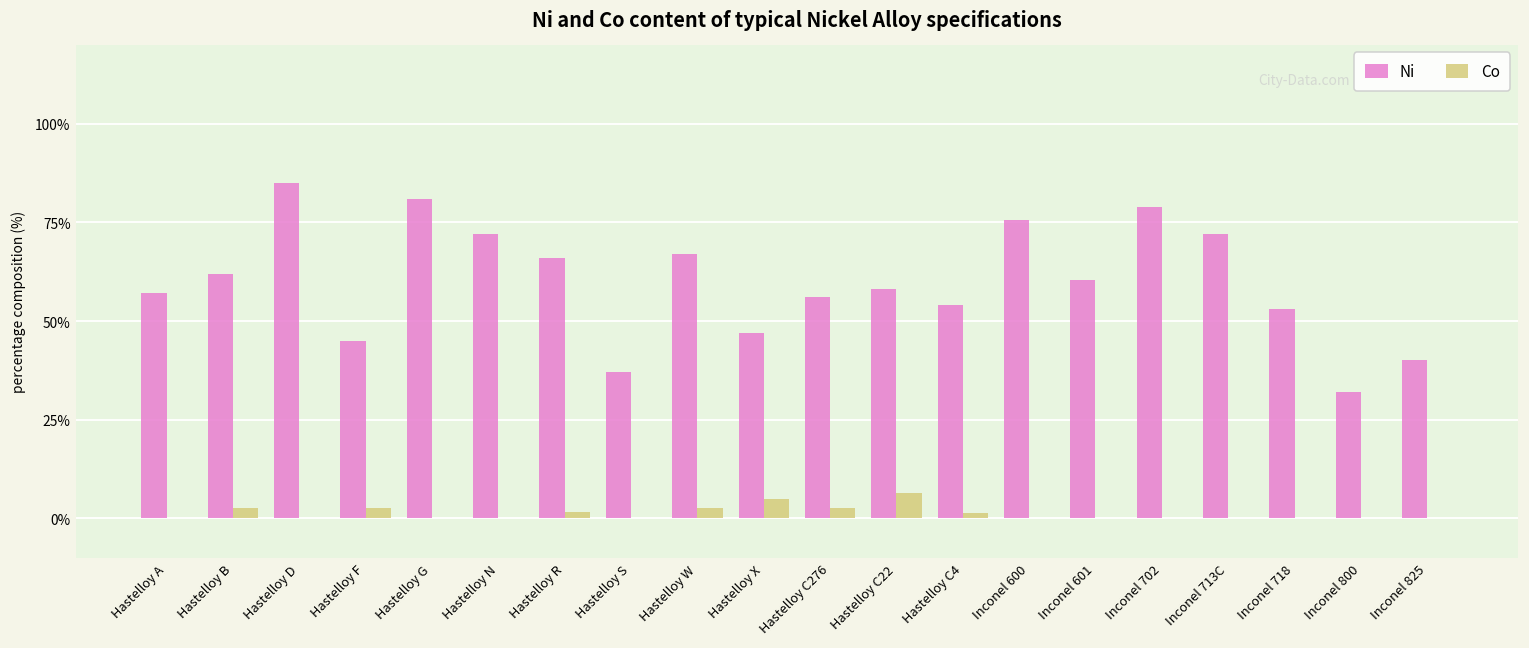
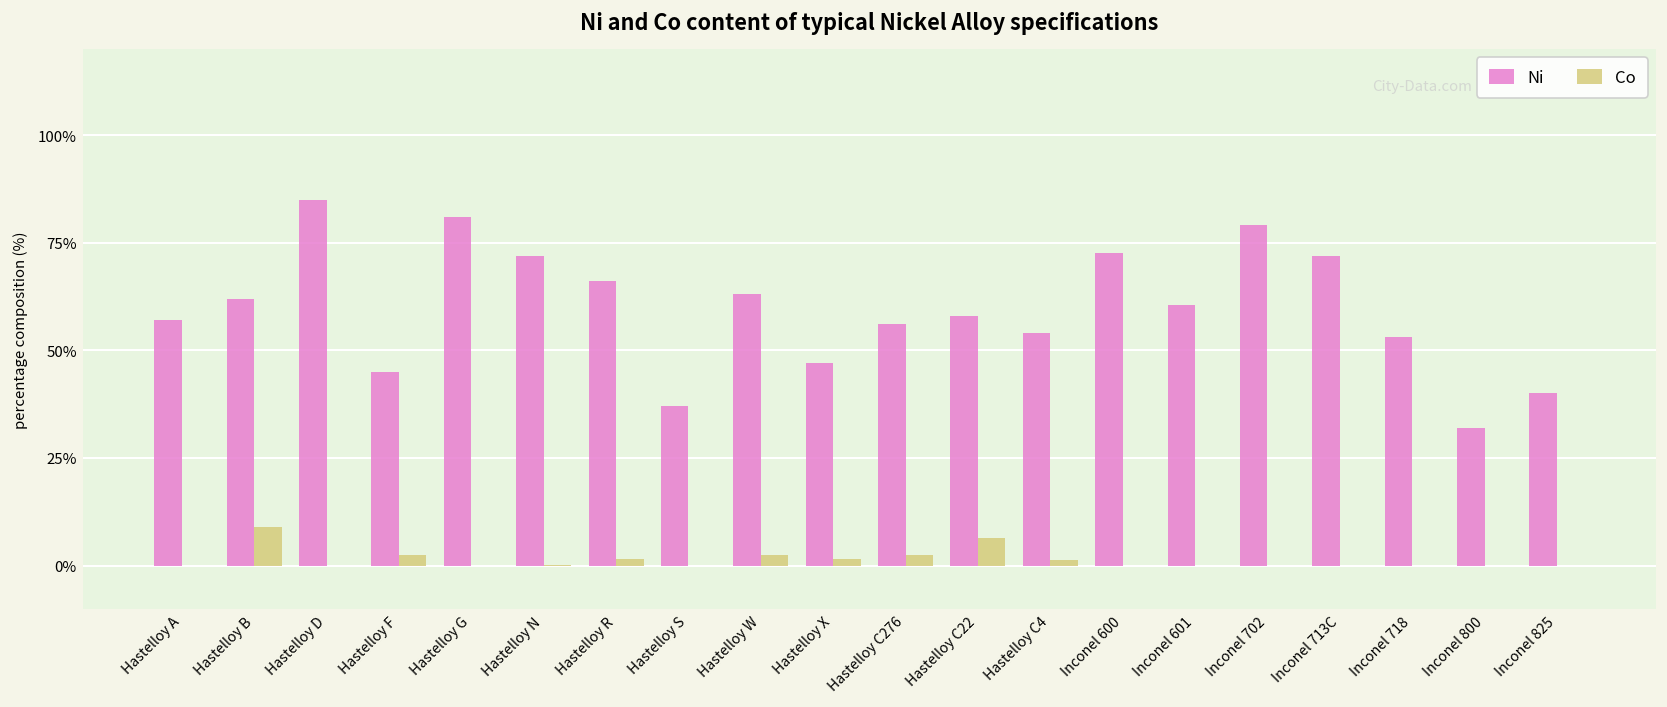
Co, Hastelloy B: 3% -> 9%
Ni, Hastelloy W: 67% -> 63%
Co, Hastelloy X: 5% -> 2%
Ni, Inconel 600: 76% -> 73%
